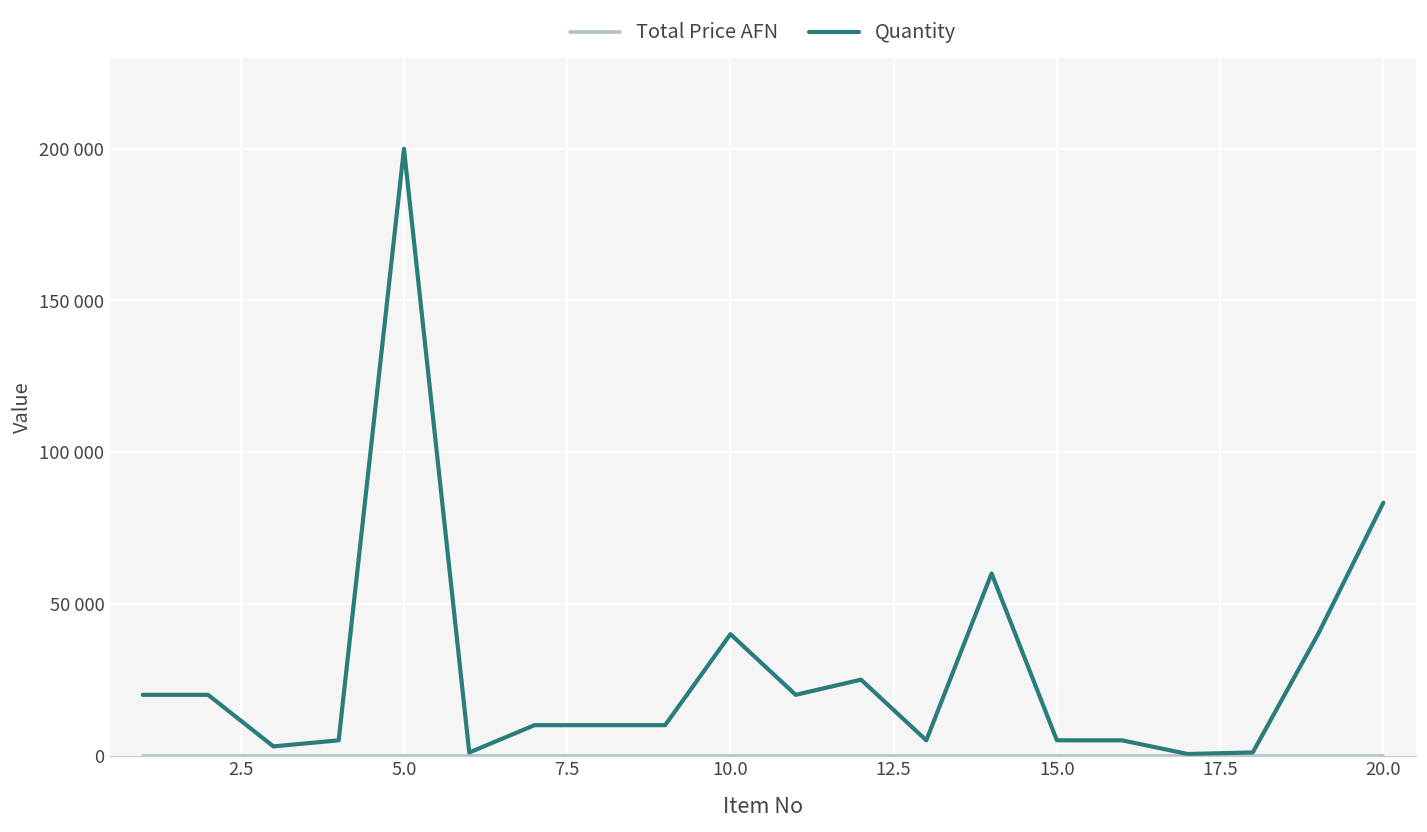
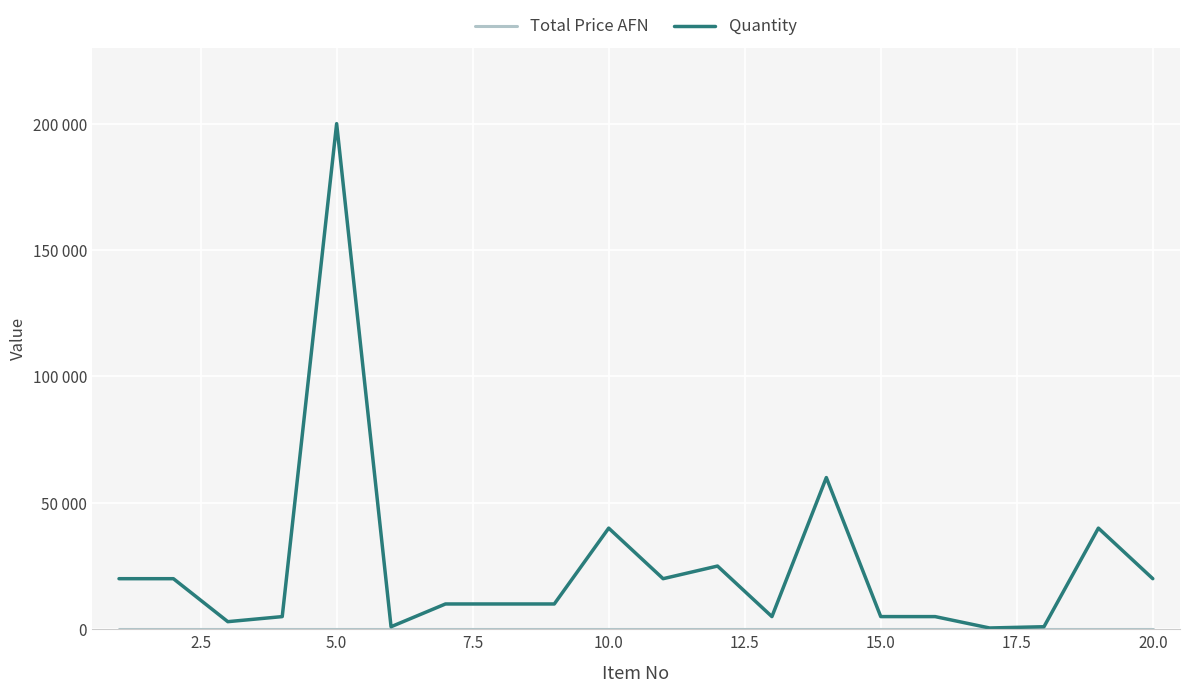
Quantity, 20.0: 83000 -> 20000
